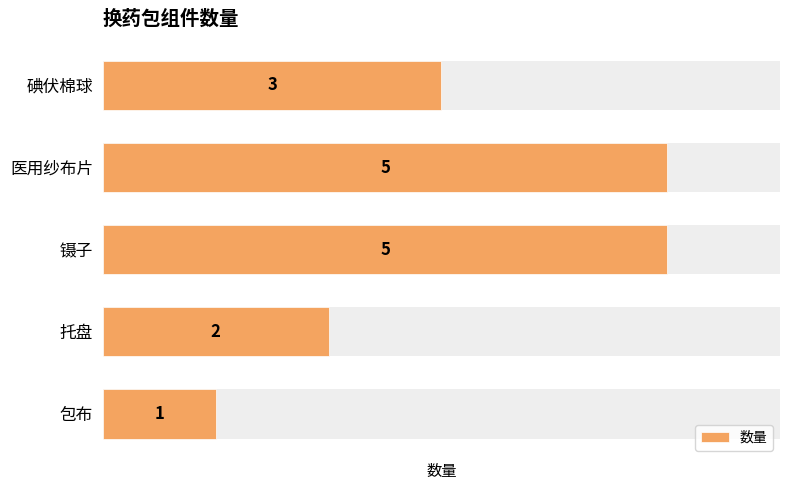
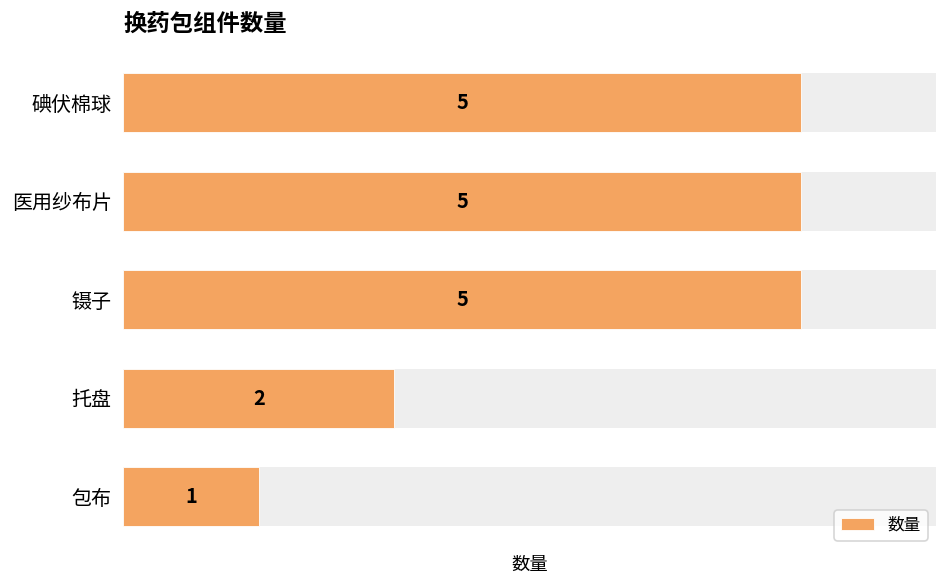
数量, 碘伏棉球: 3 -> 5
